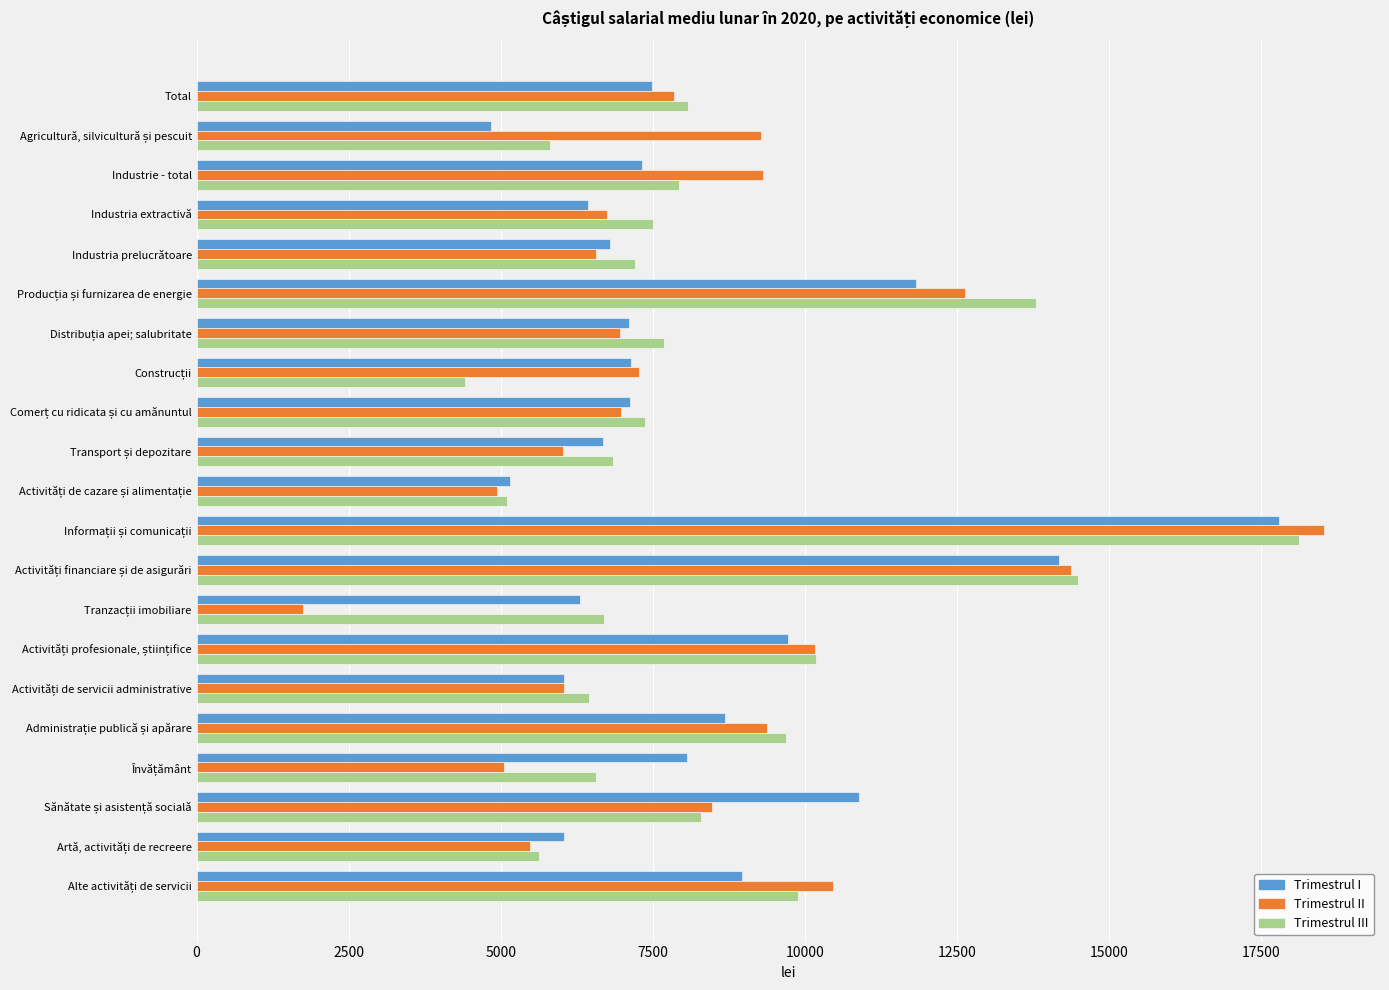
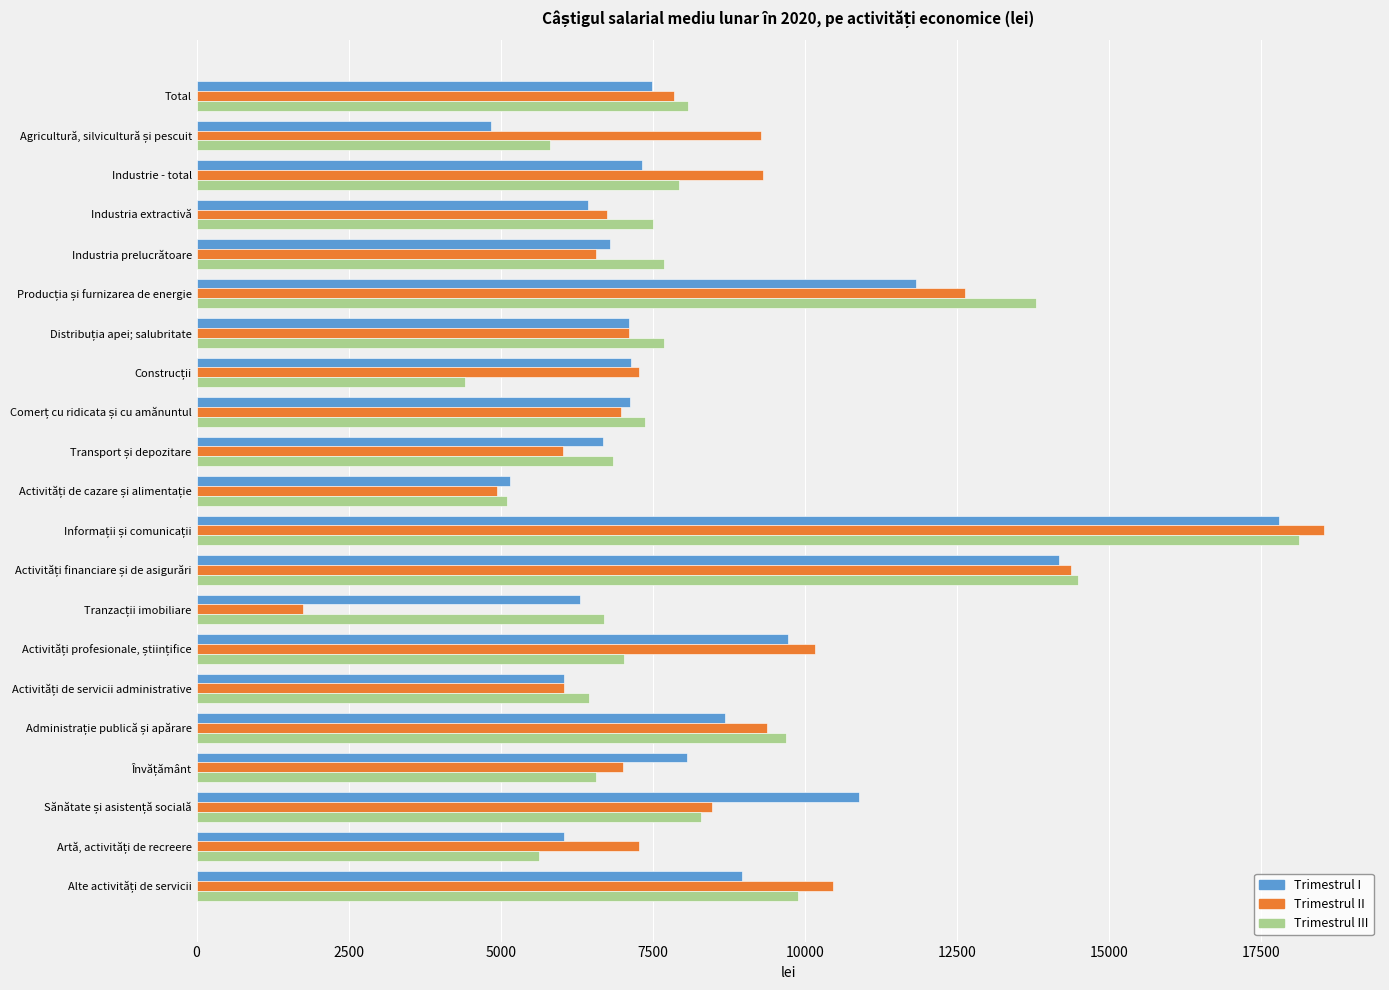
Trimestrul III, Industria prelucrătoare: 7200 -> 7700
Trimestrul II, Distribuția apei; salubritate: 7000 -> 7100
Trimestrul III, Activități profesionale, științifice: 10200 -> 7000
Trimestrul II, Învățământ: 5000 -> 7000
Trimestrul II, Artă, activități de recreere: 5500 -> 7300
